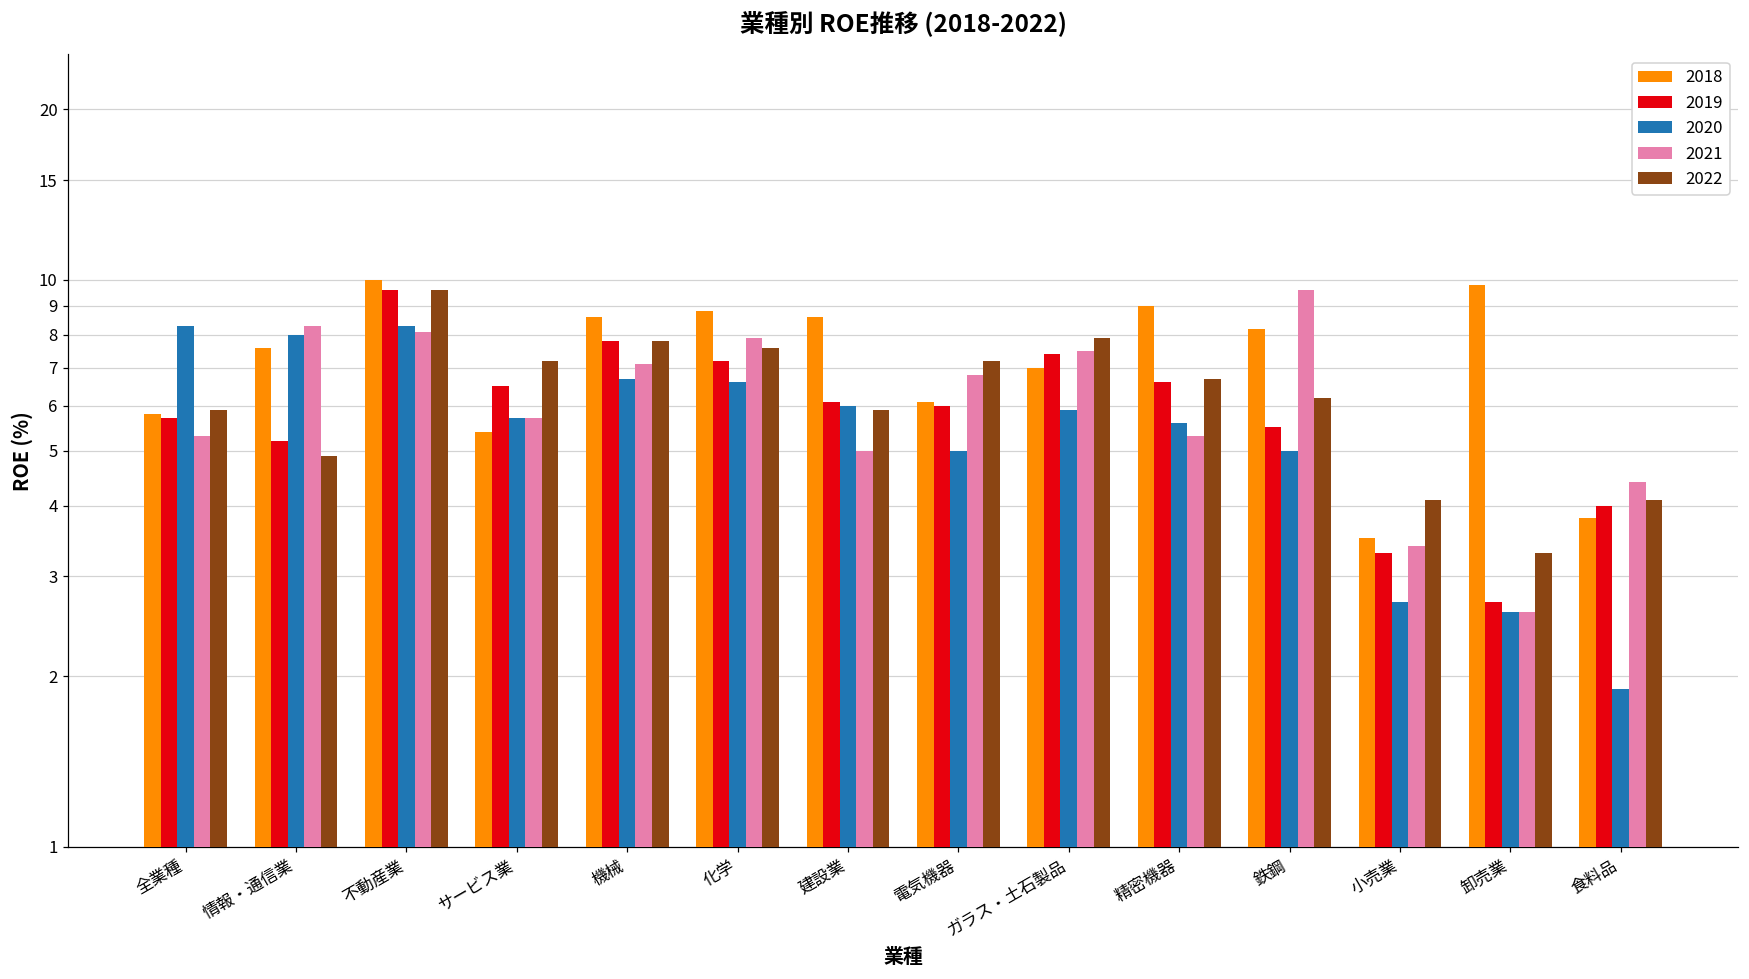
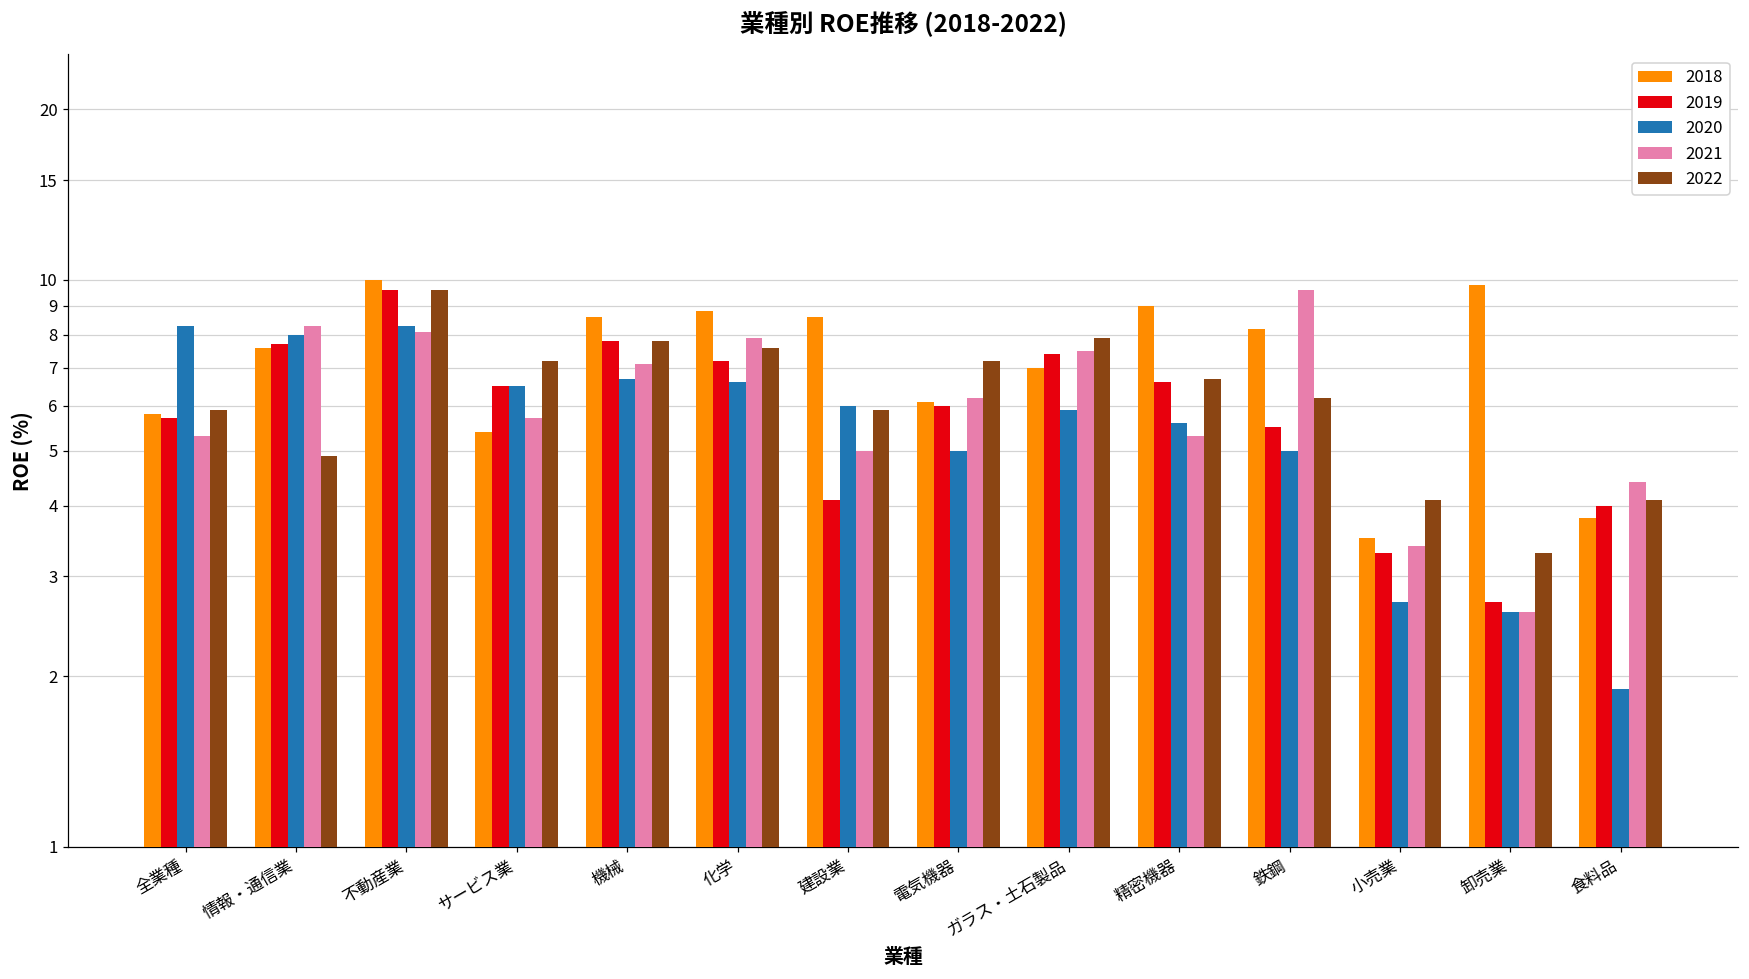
2019, 情報・通信業: 5.2 -> 7.7
2020, サービス業: 5.7 -> 6.5
2019, 建設業: 6.1 -> 4.1
2021, 電気機器: 6.8 -> 6.2
